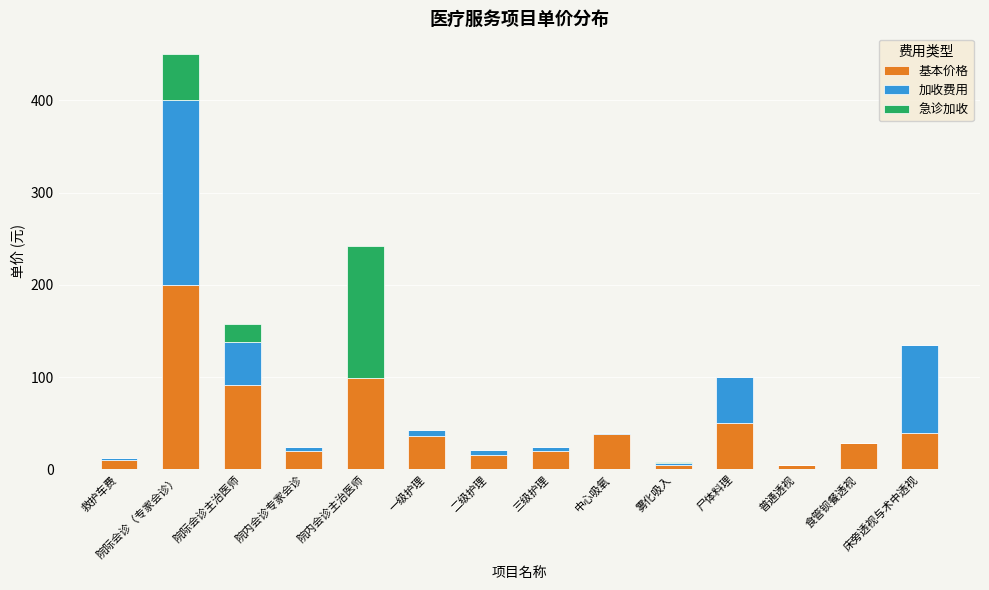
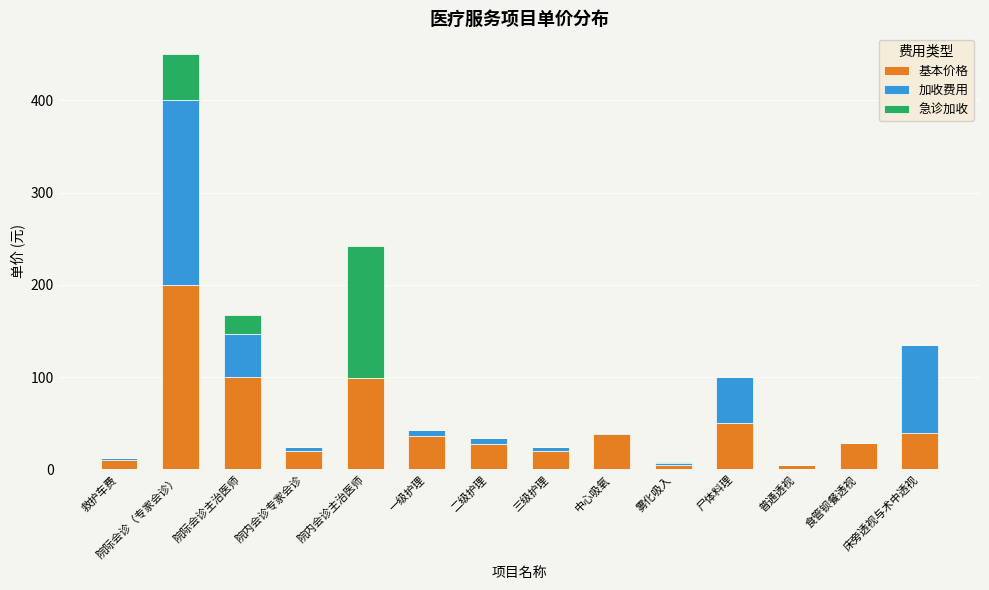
基本价格, 院际会诊主治医师: 90 -> 100
基本价格, 二级护理: 20 -> 30
